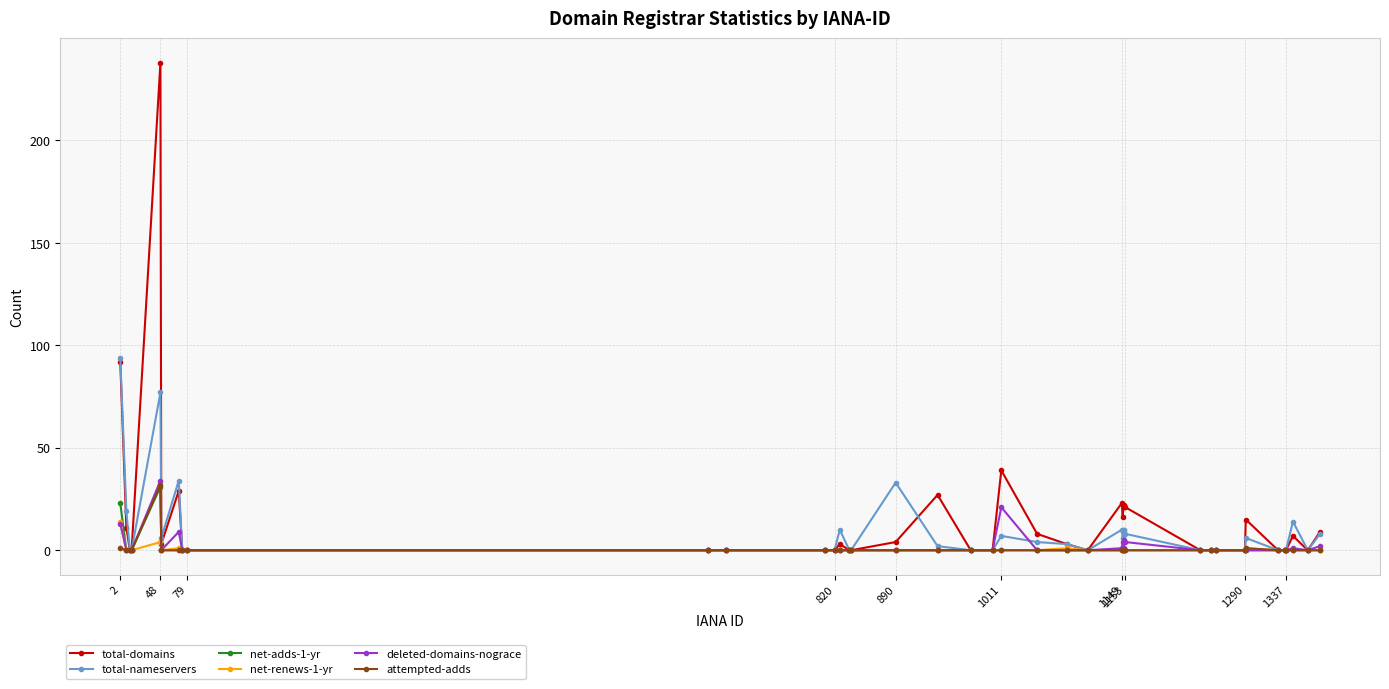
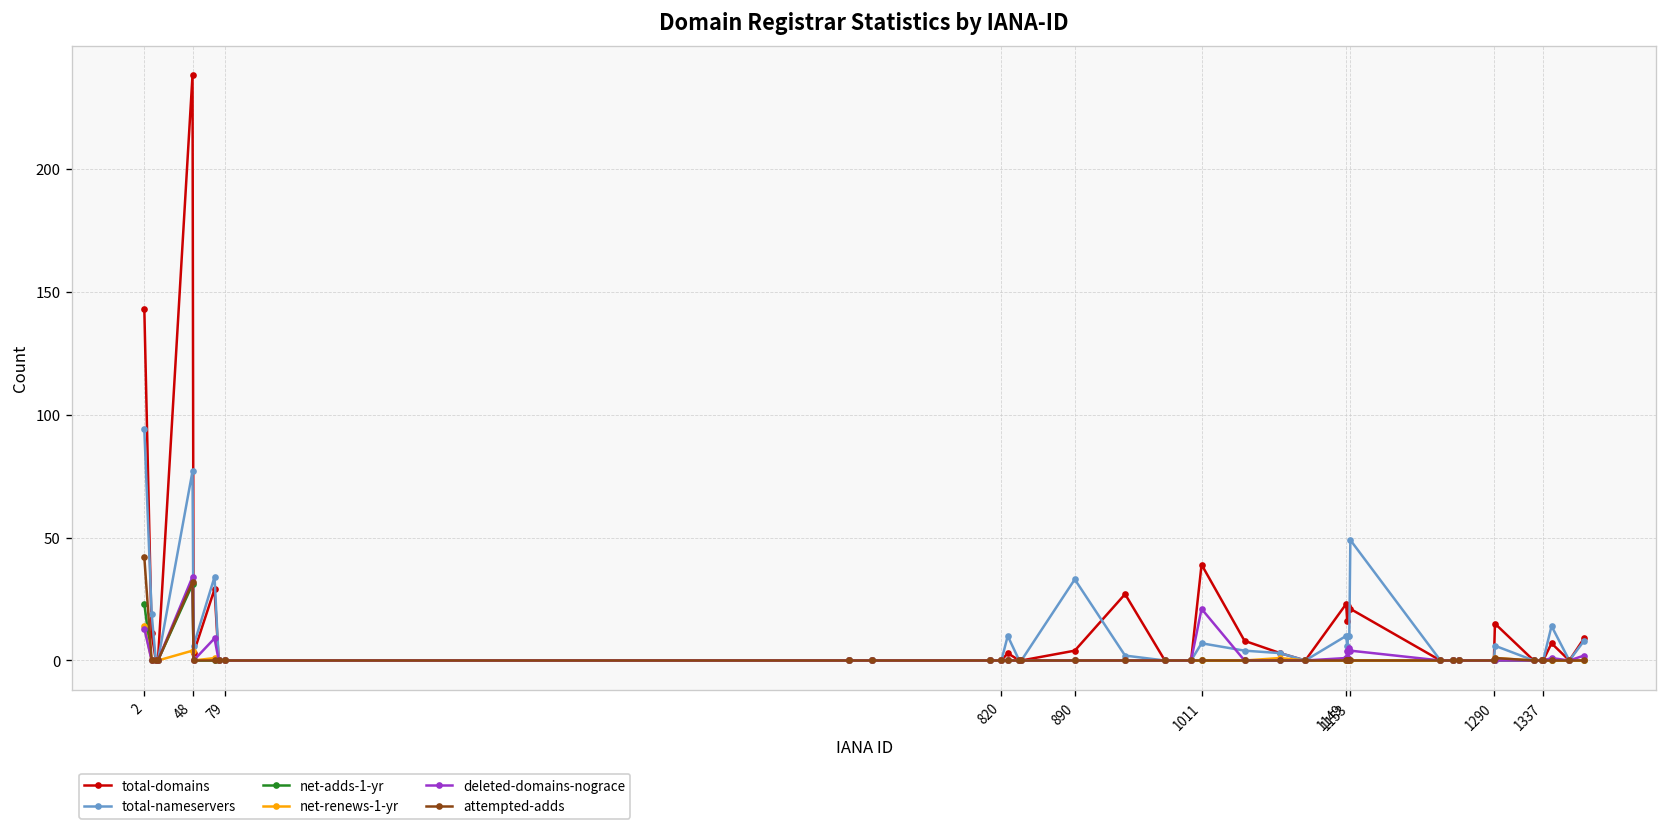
total-domains, 2: 92 -> 143
attempted-adds, 2: 1 -> 42
total-nameservers, 1153: 8 -> 49
